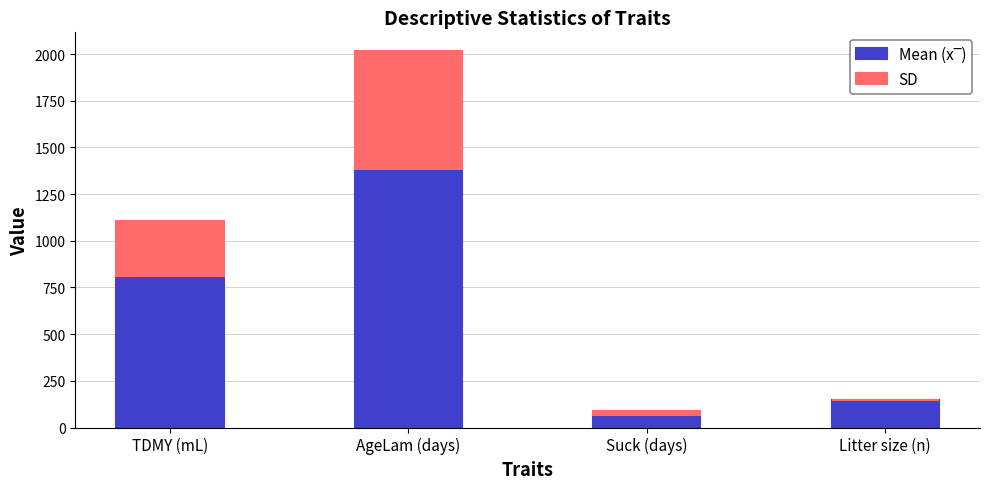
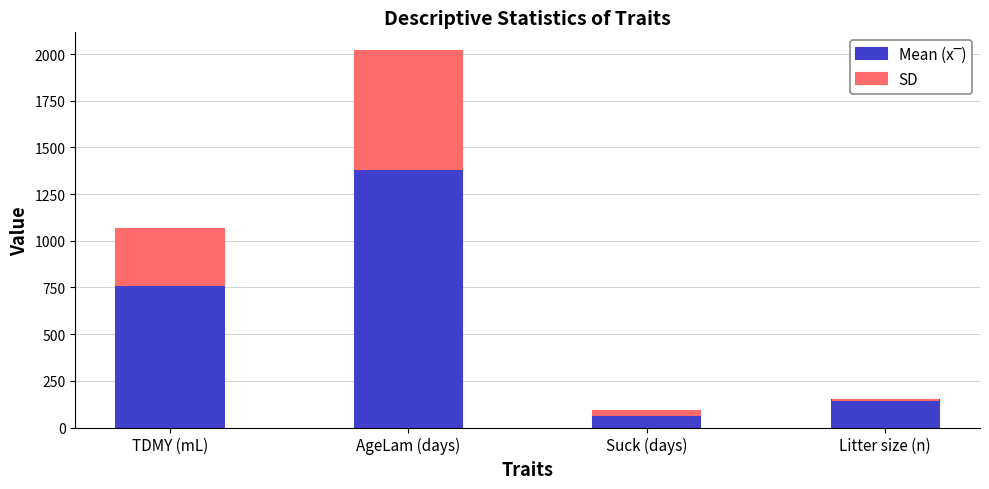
Mean (x‾), TDMY (mL): 810 -> 760
